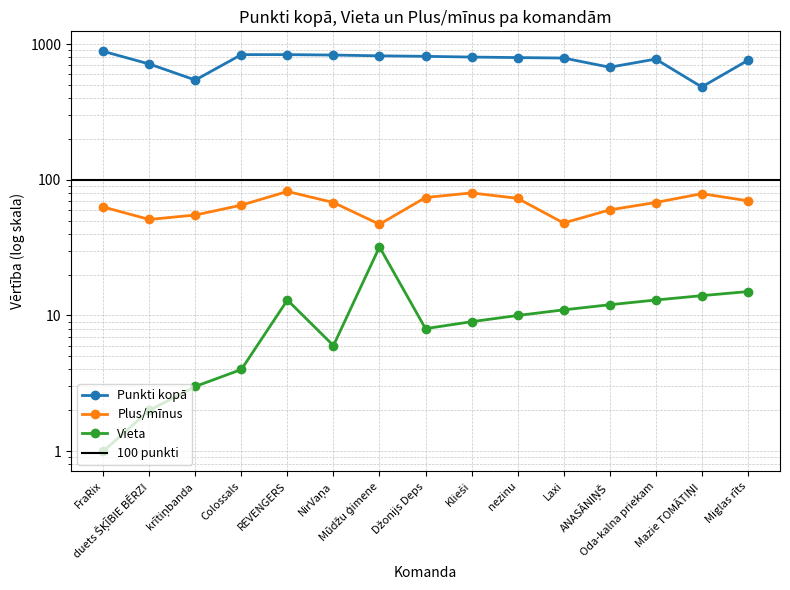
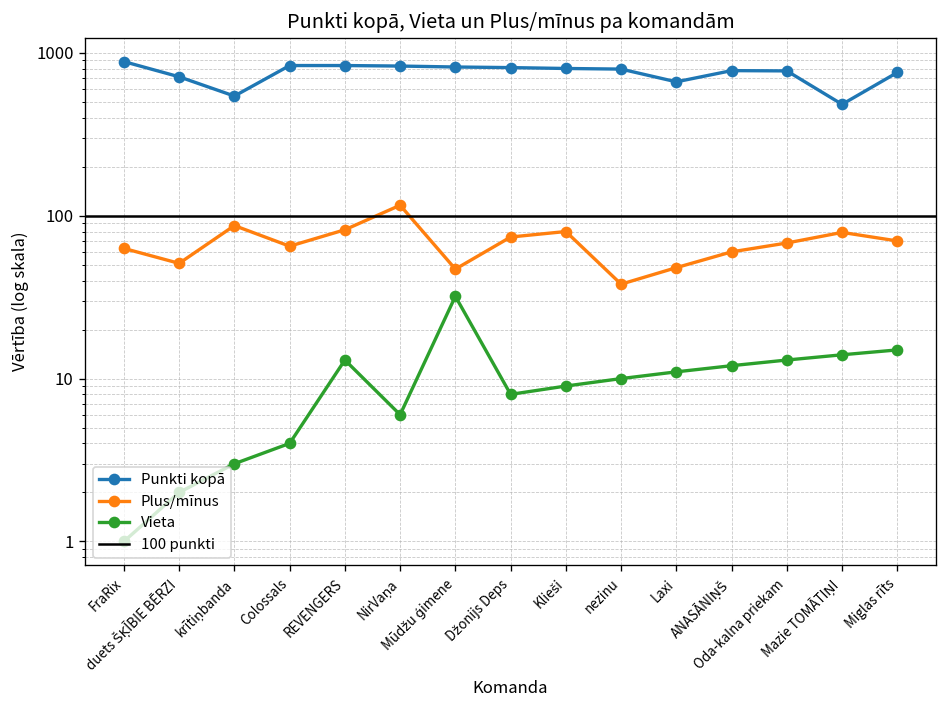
Plus/mīnus, krītiņbanda: 55 -> 90
Plus/mīnus, NirVaņa: 70 -> 120
Plus/mīnus, nezinu: 70 -> 38
Punkti kopā, Laxi: 800 -> 700
Punkti kopā, ANASĀNIŅŠ: 700 -> 800
